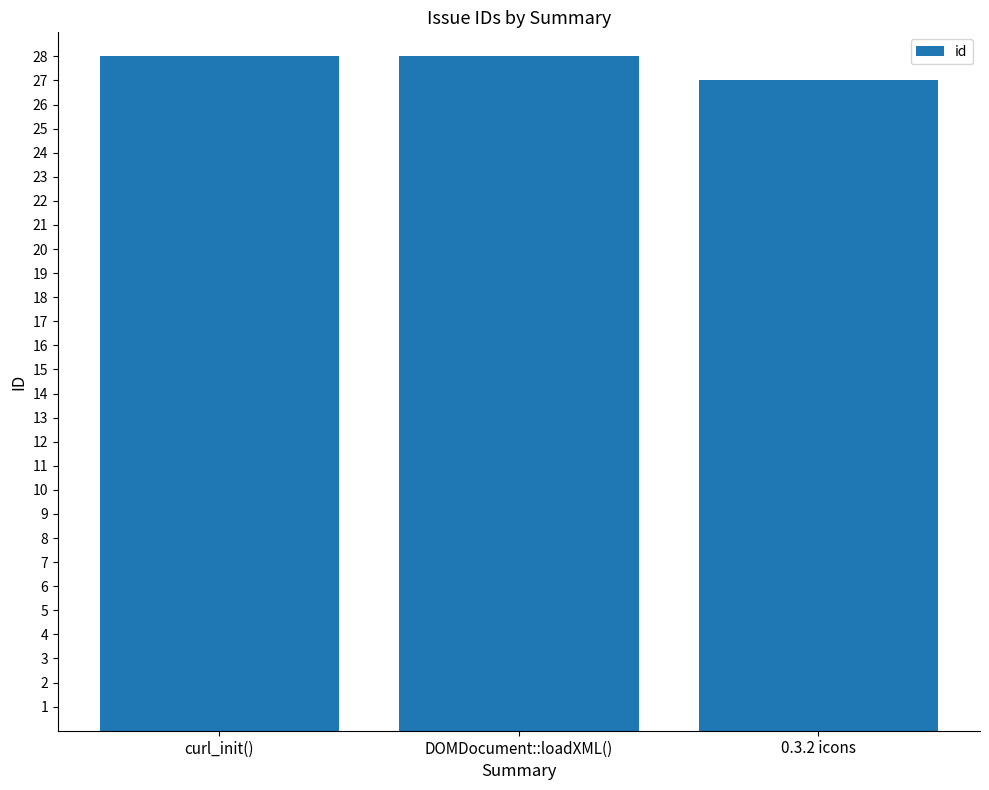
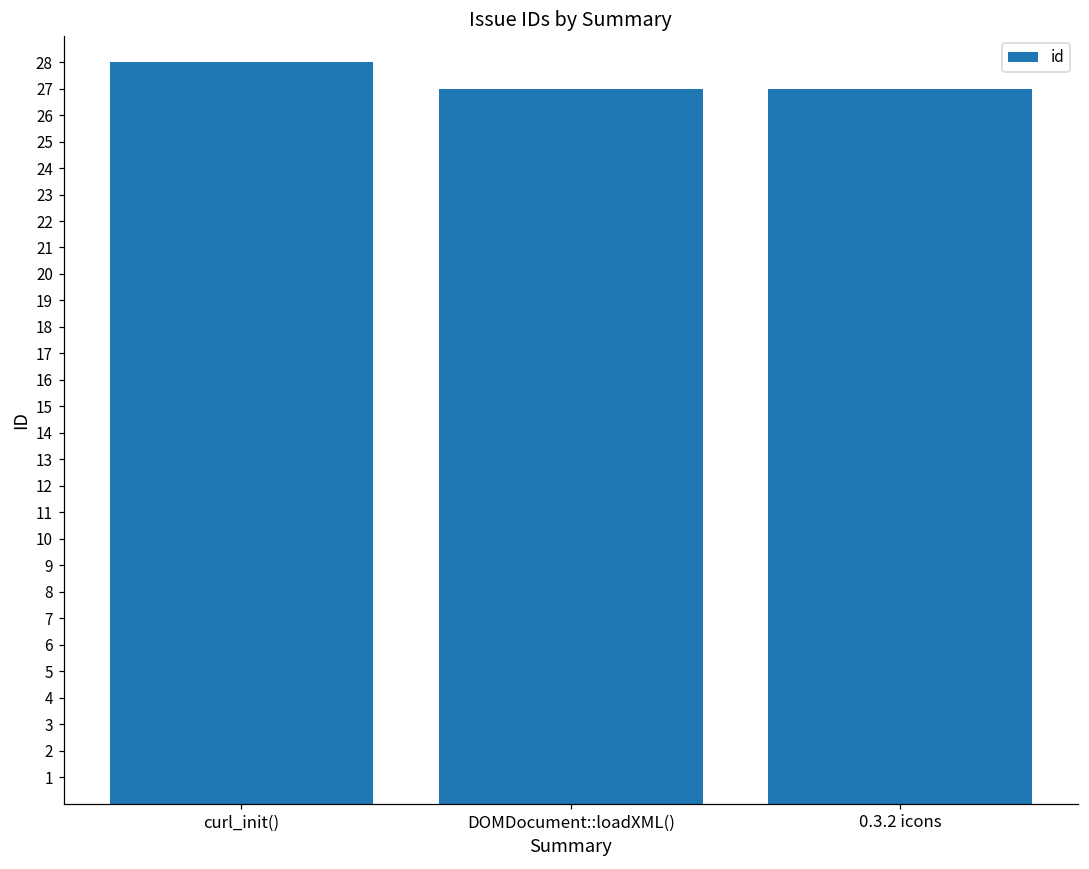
DOMDocument::loadXML(): 28 -> 27
